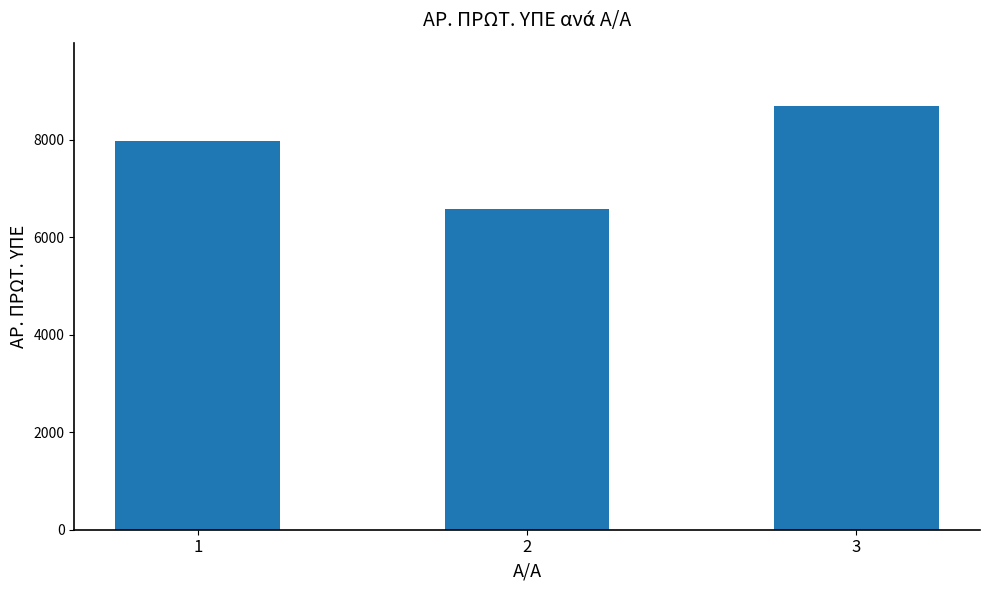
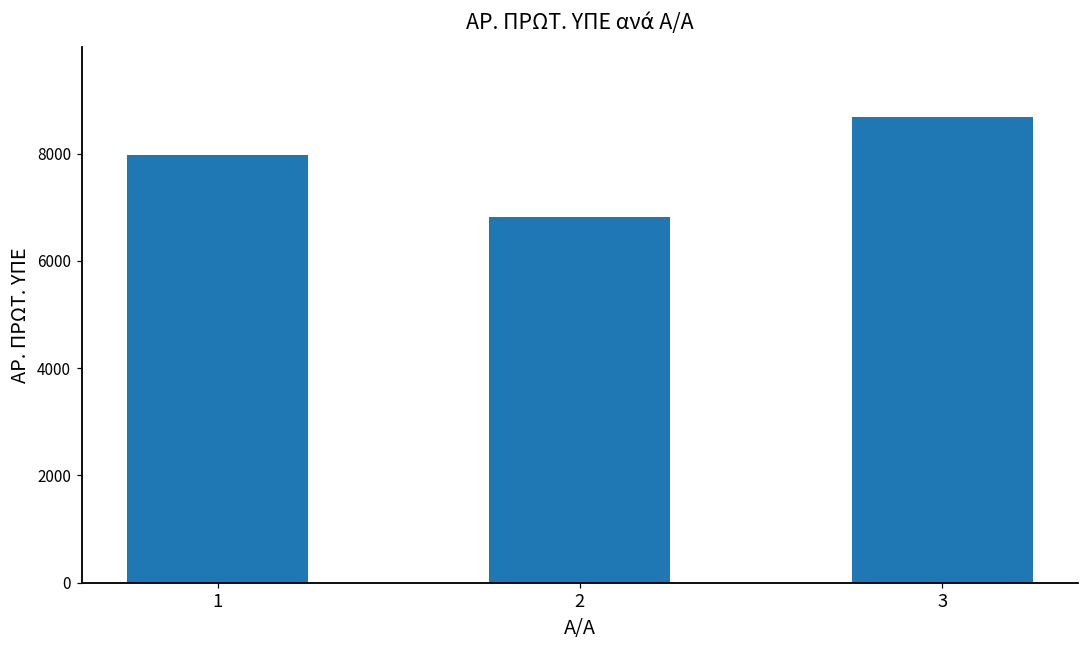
2: 6600 -> 6800
